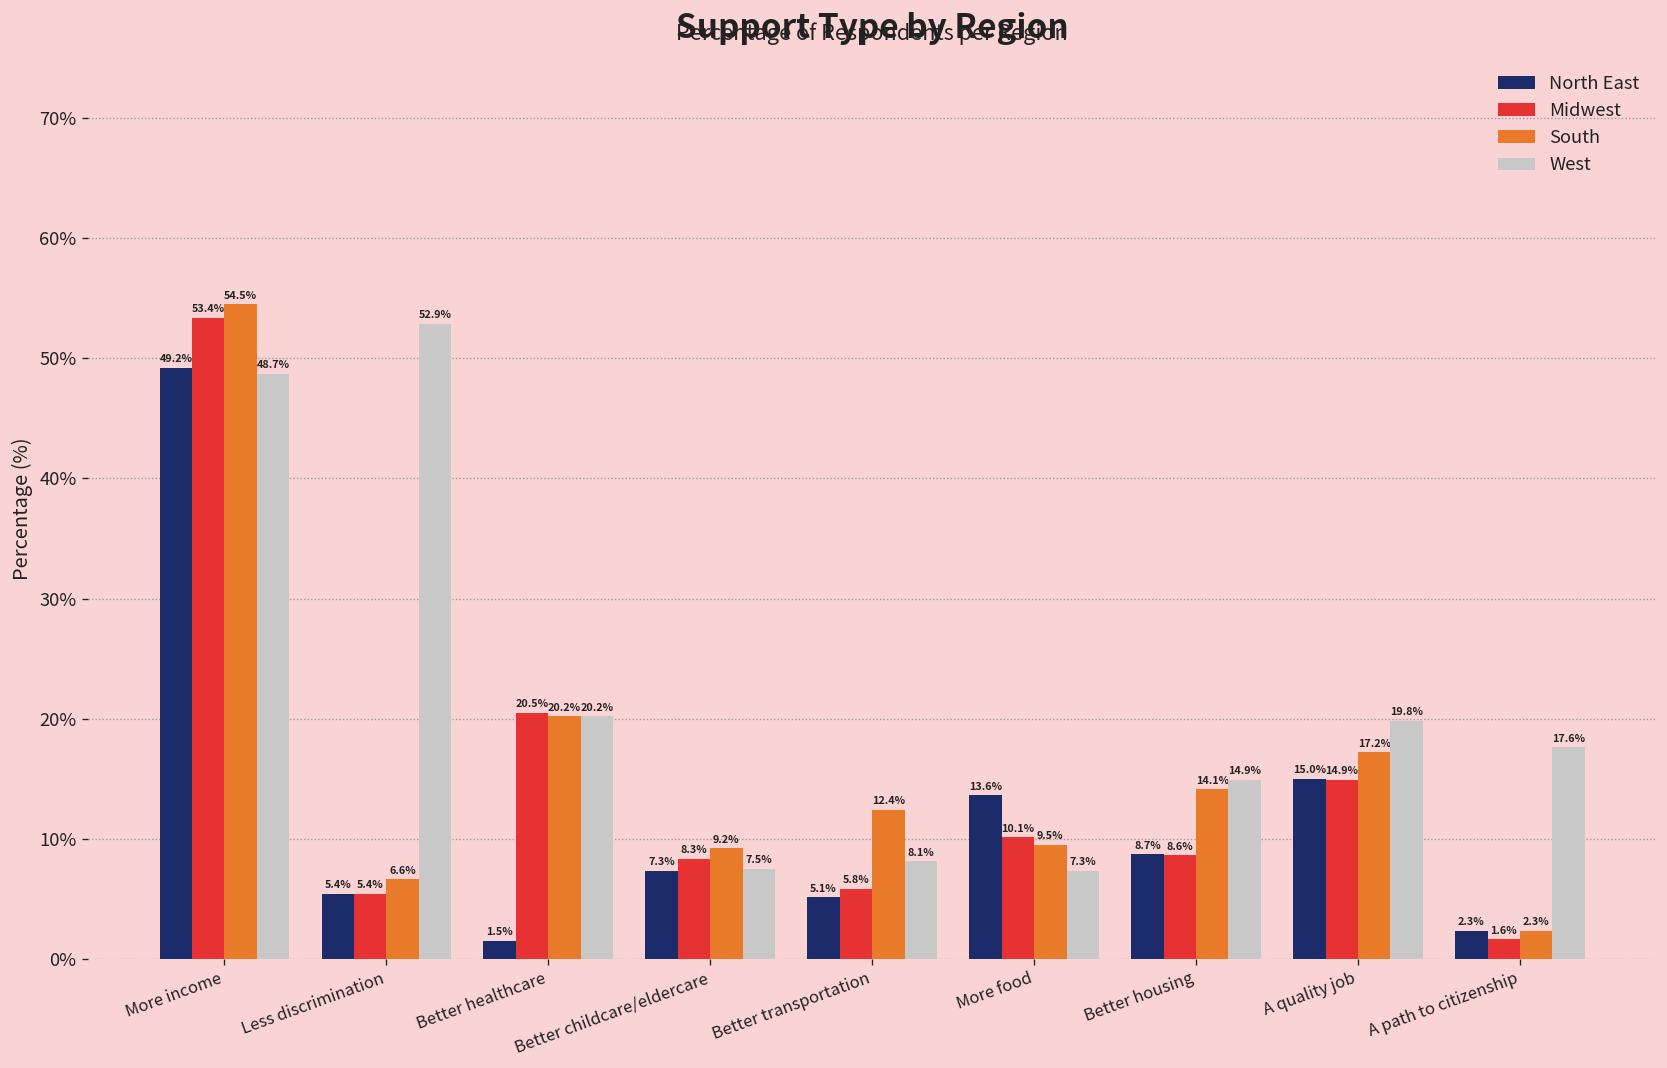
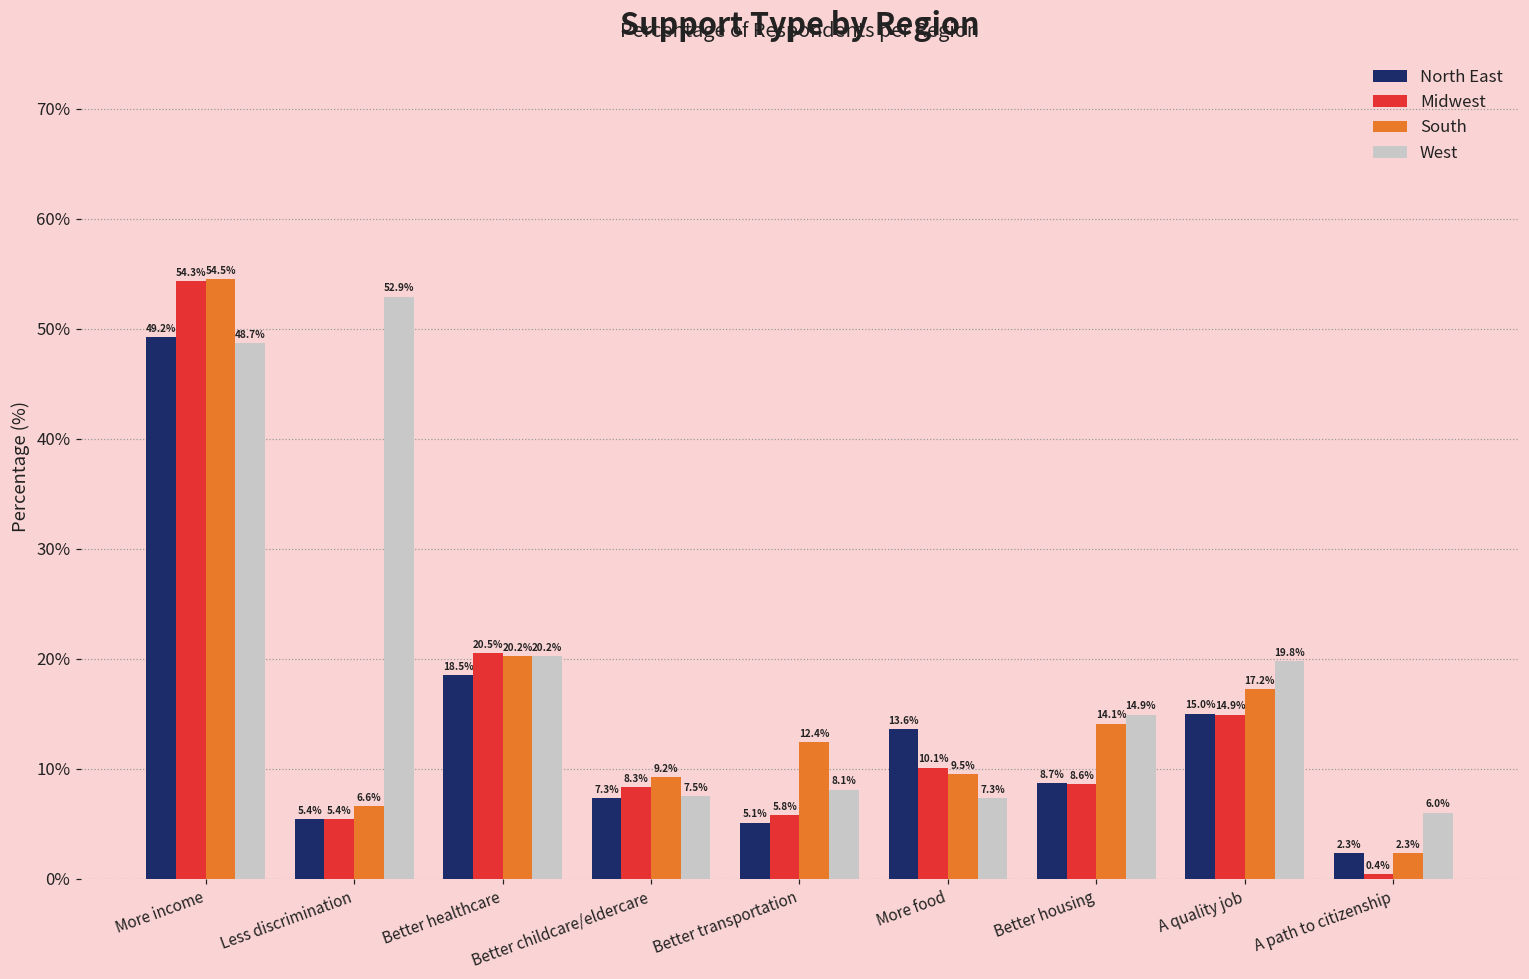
Midwest, More income: 53.4% -> 54.3%
North East, Better healthcare: 1.5% -> 18.5%
Midwest, A path to citizenship: 1.6% -> 0.4%
West, A path to citizenship: 17.6% -> 6.0%
